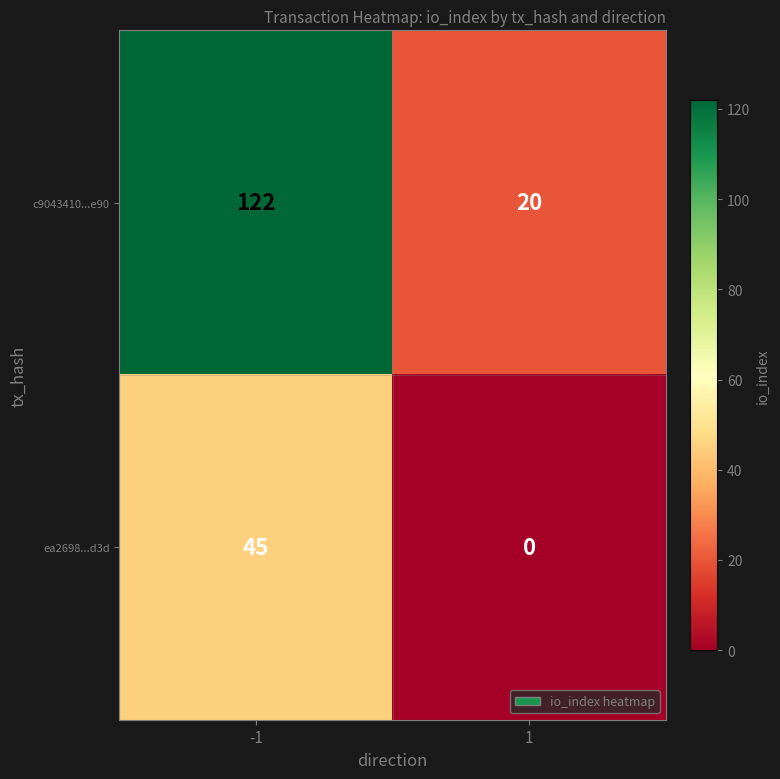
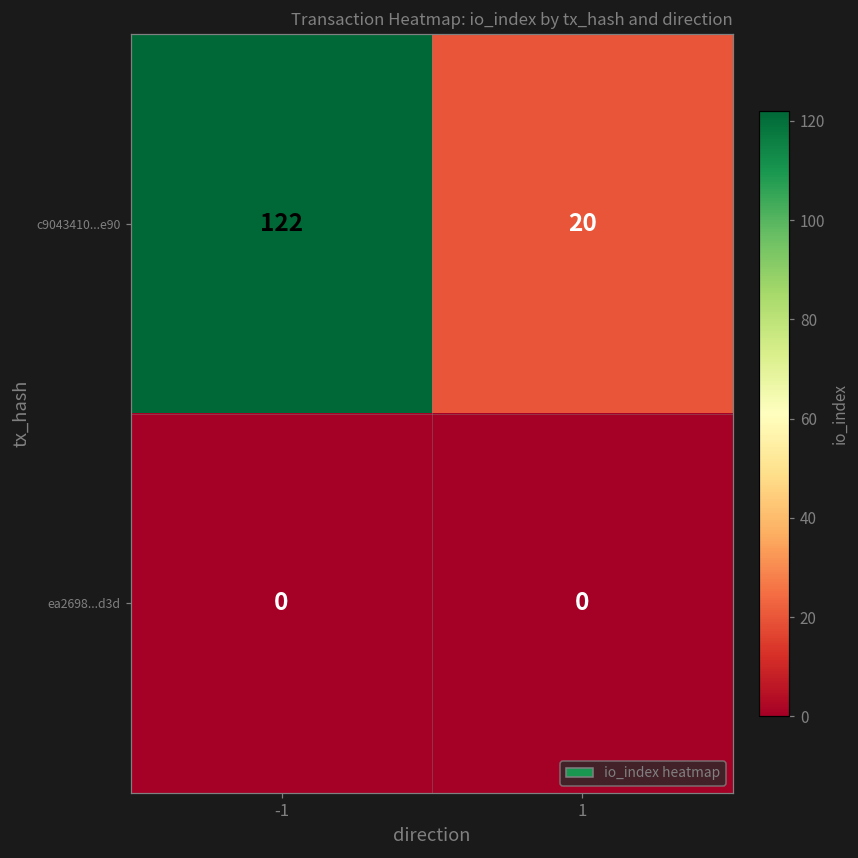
ea2698...d3d, -1: 45 -> 0
